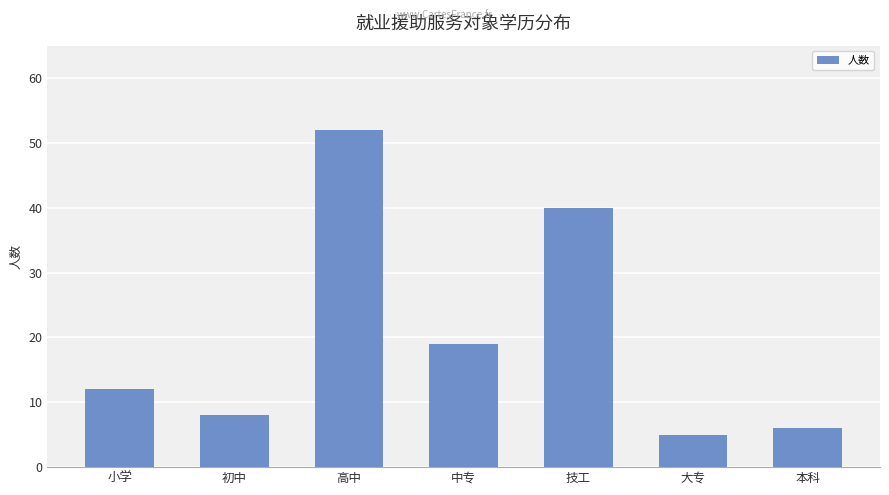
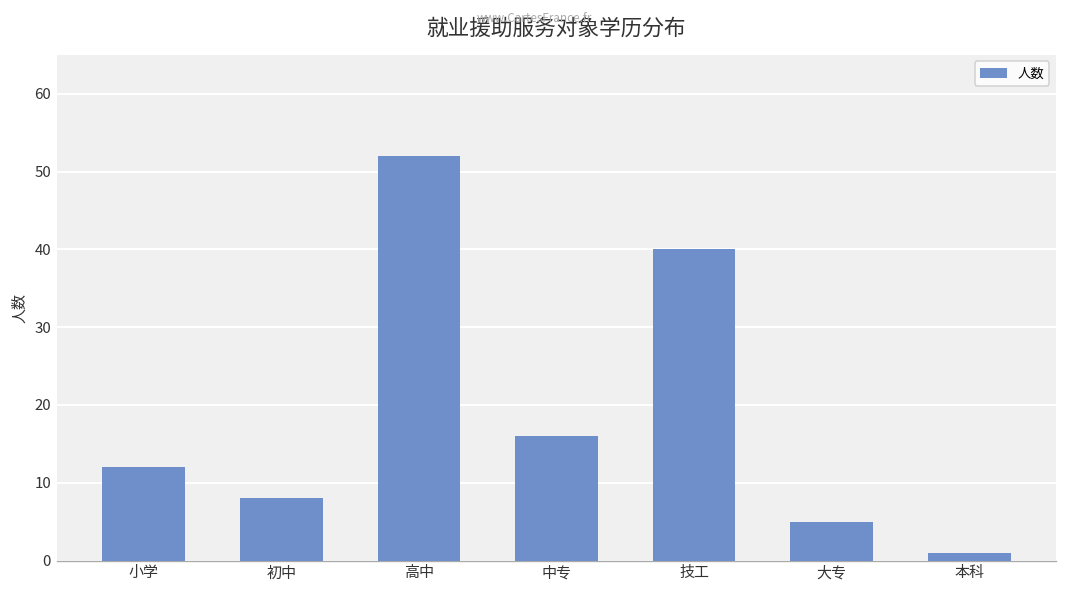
中专: 19 -> 16
本科: 6 -> 1
